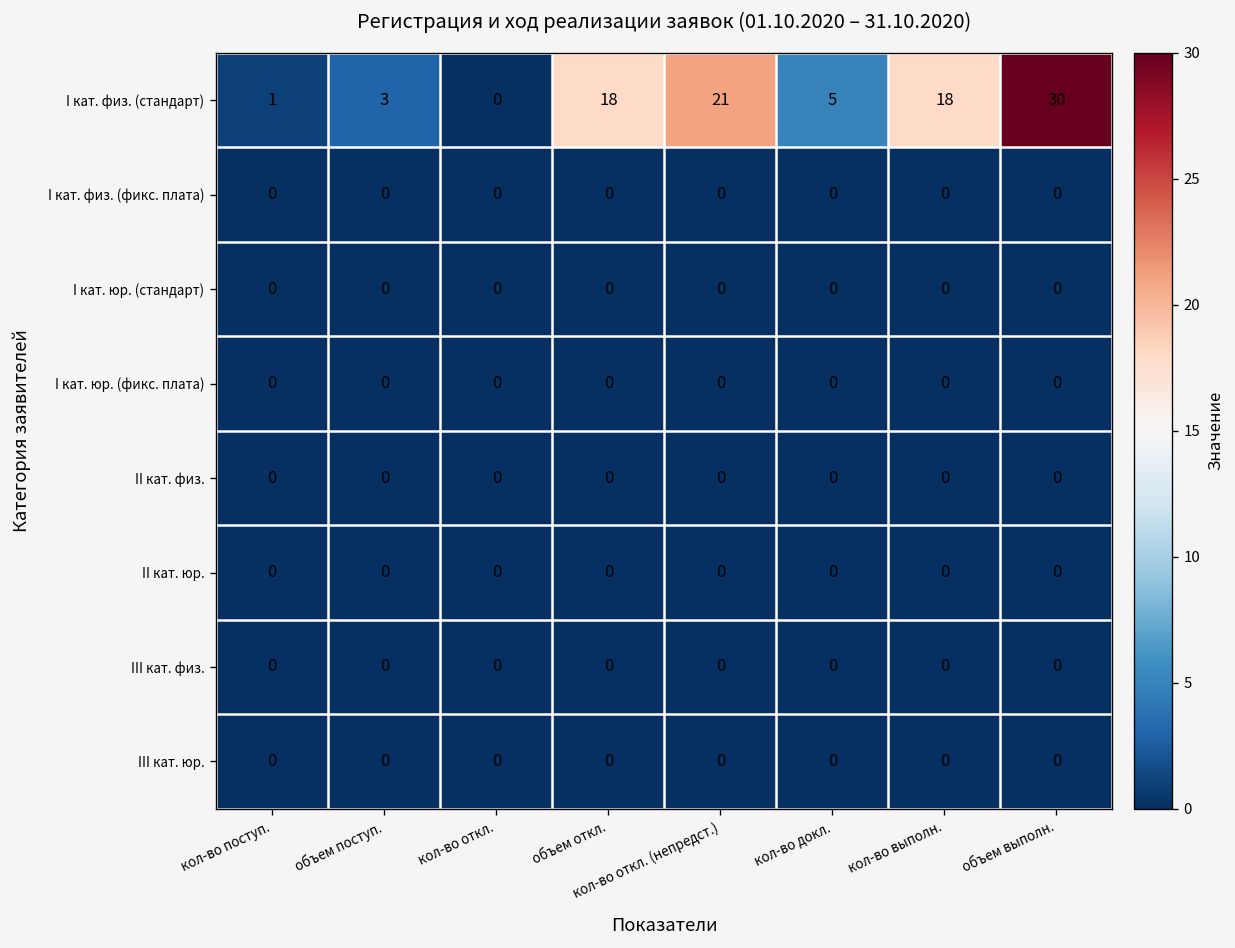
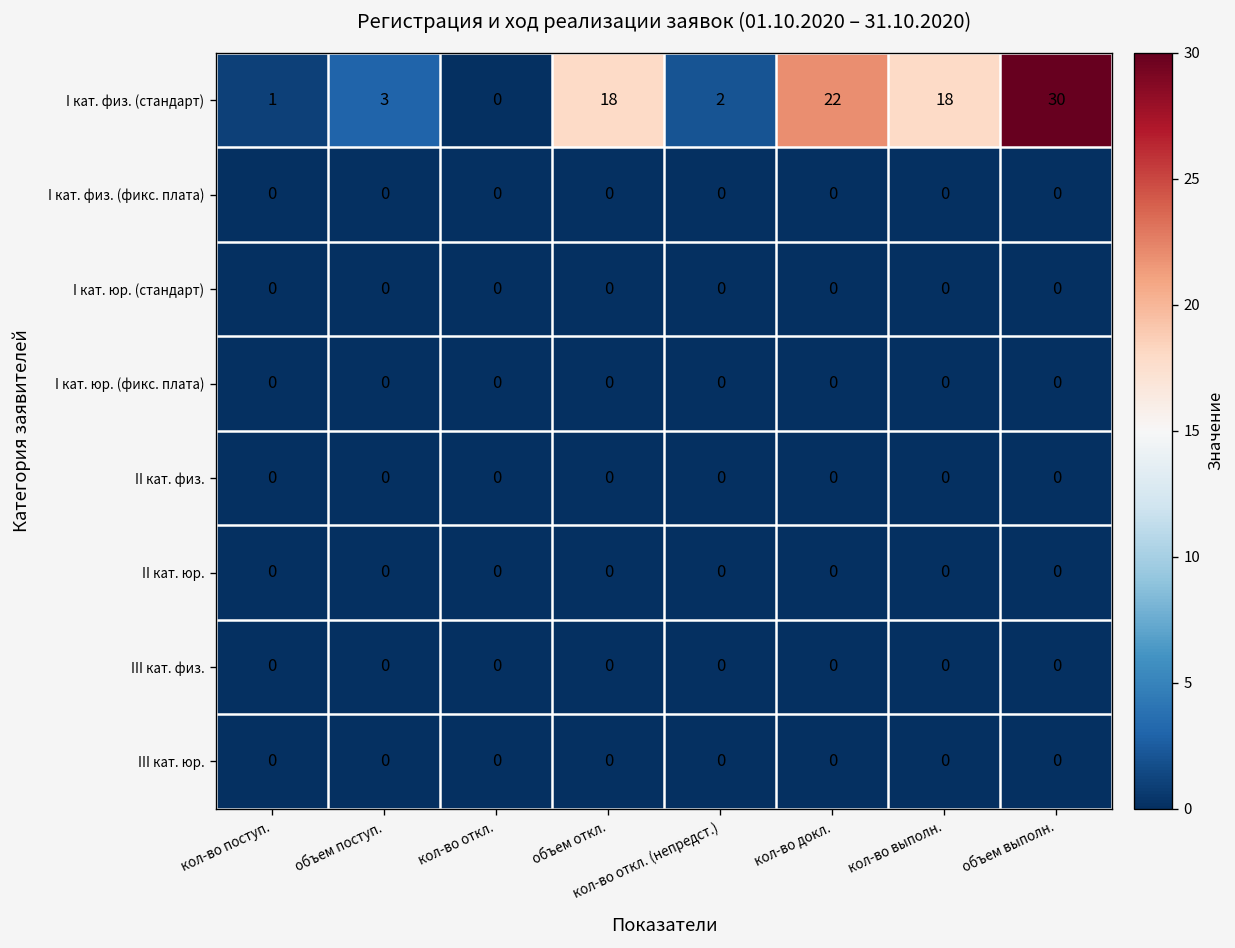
I кат. физ. (стандарт), кол-во откл. (непредст.): 21 -> 2
I кат. физ. (стандарт), кол-во докл.: 5 -> 22
